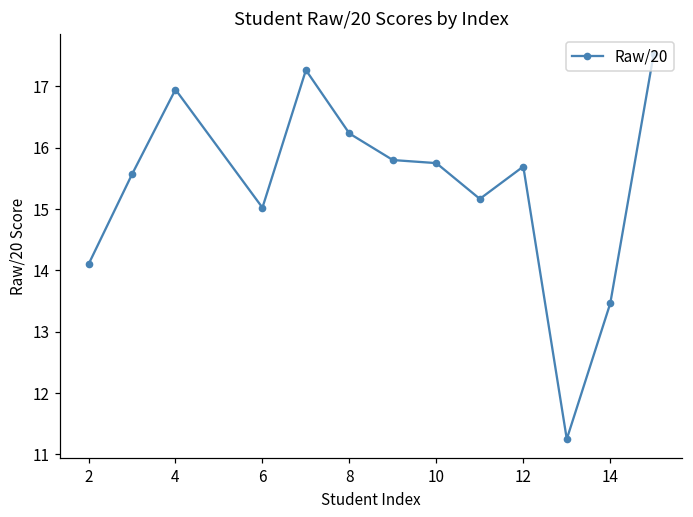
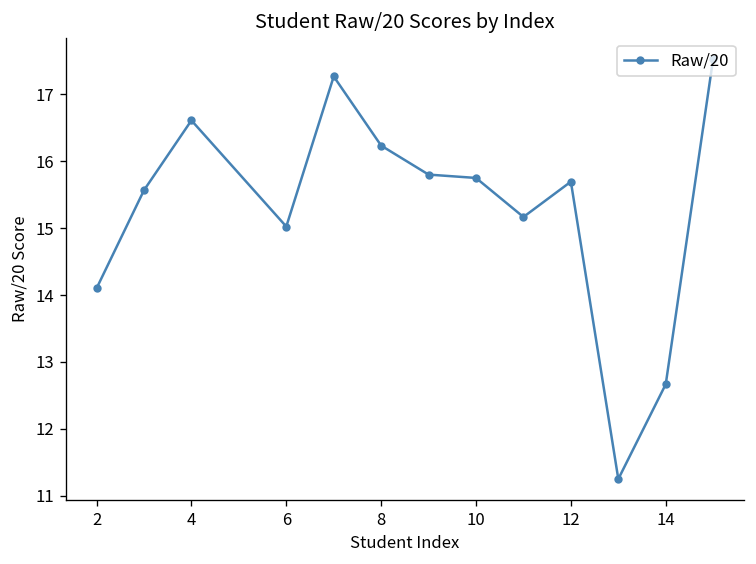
4: 17.0 -> 16.6
14: 13.5 -> 12.7
